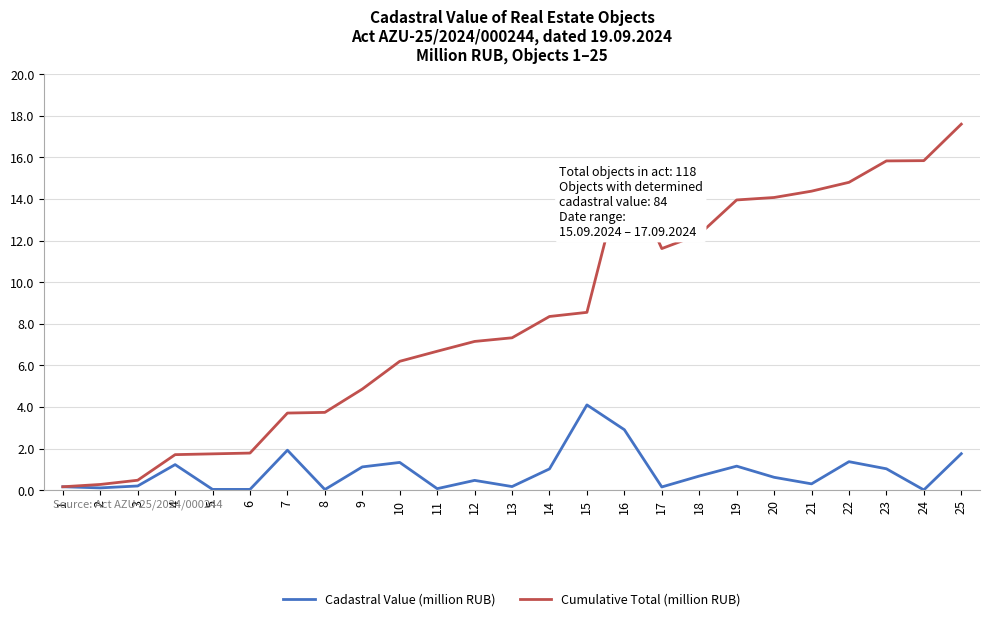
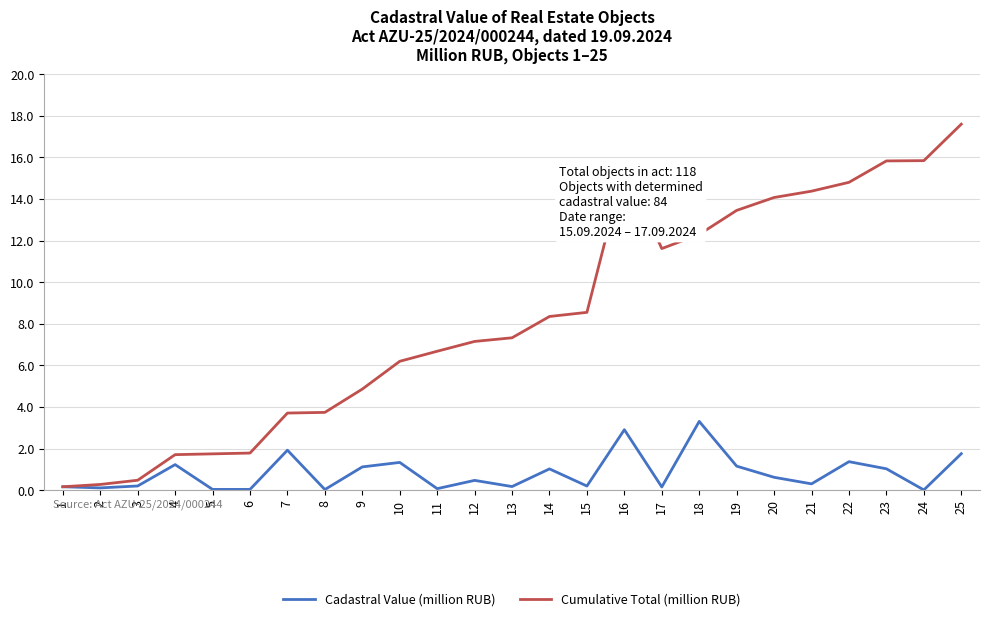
Cadastral Value (million RUB), 15: 4.1 -> 0.2
Cadastral Value (million RUB), 18: 0.7 -> 3.3
Cumulative Total (million RUB), 19: 14.0 -> 13.4
